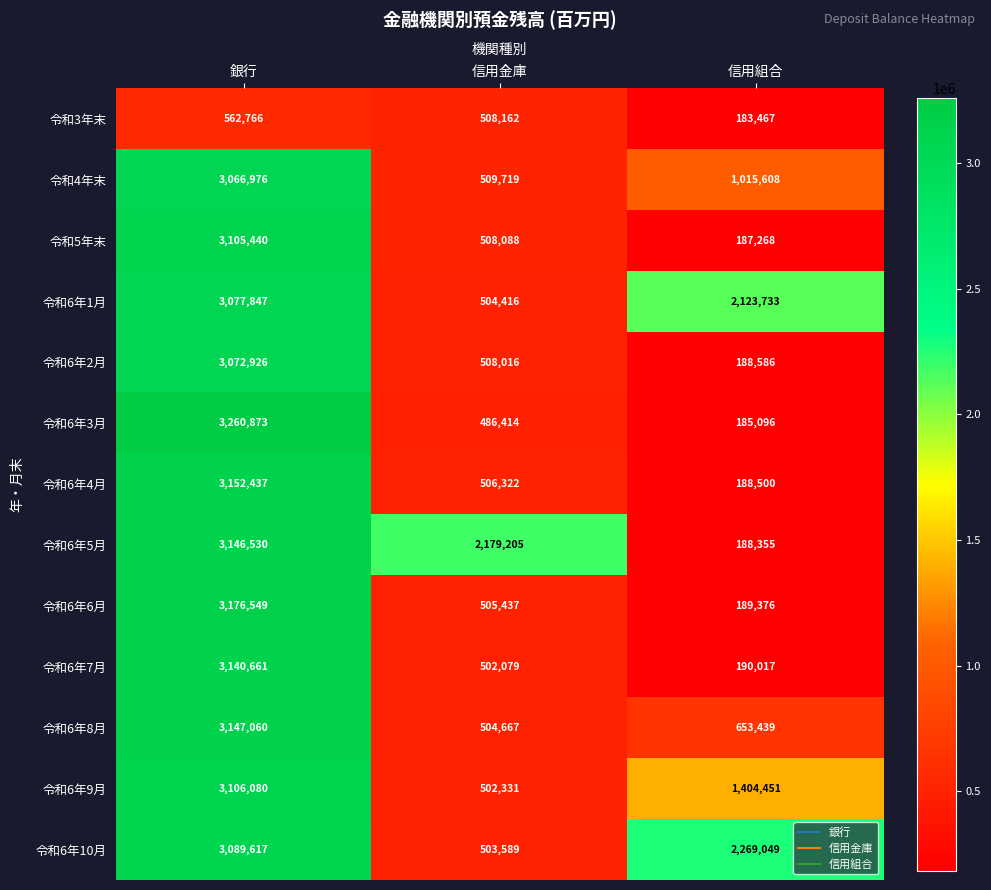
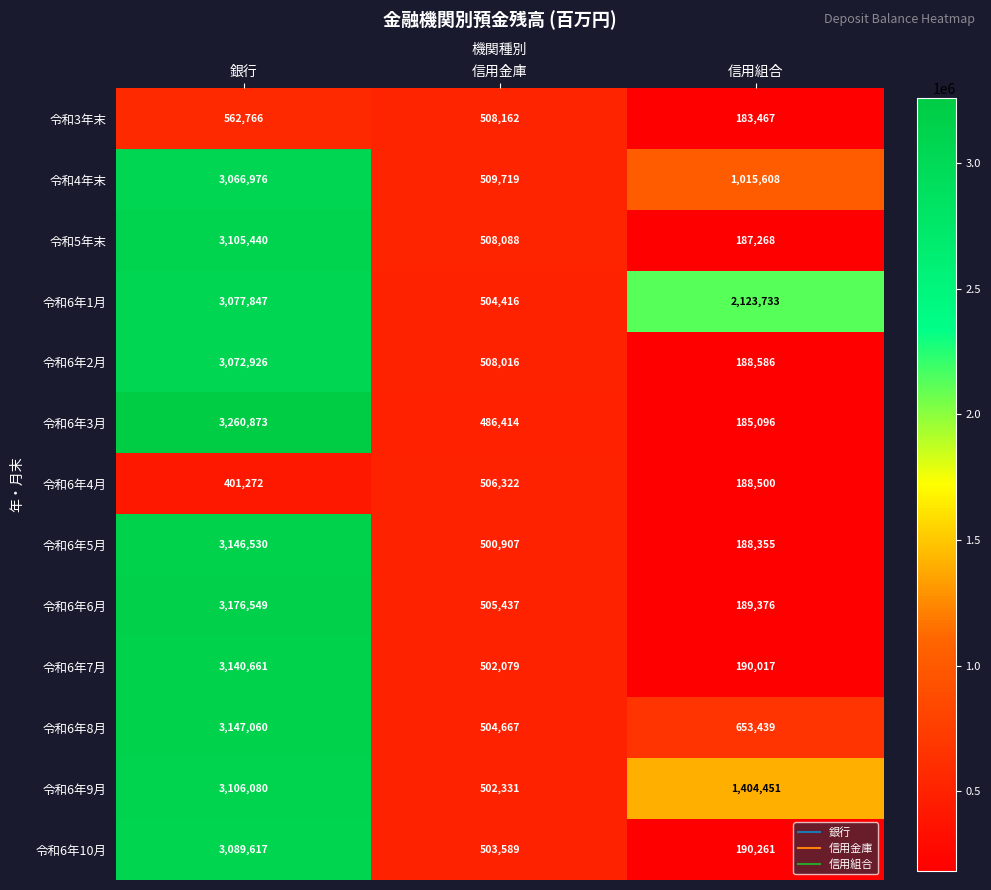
令和6年4月, 銀行: 3,152,437 -> 401,272
令和6年5月, 信用金庫: 2,179,205 -> 500,907
令和6年10月, 信用組合: 2,269,049 -> 190,261
